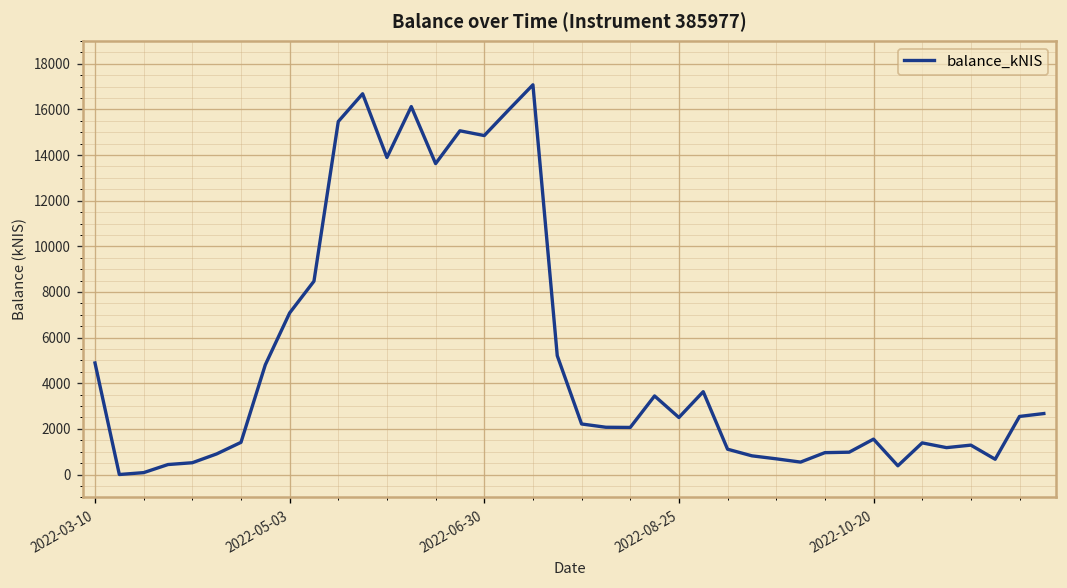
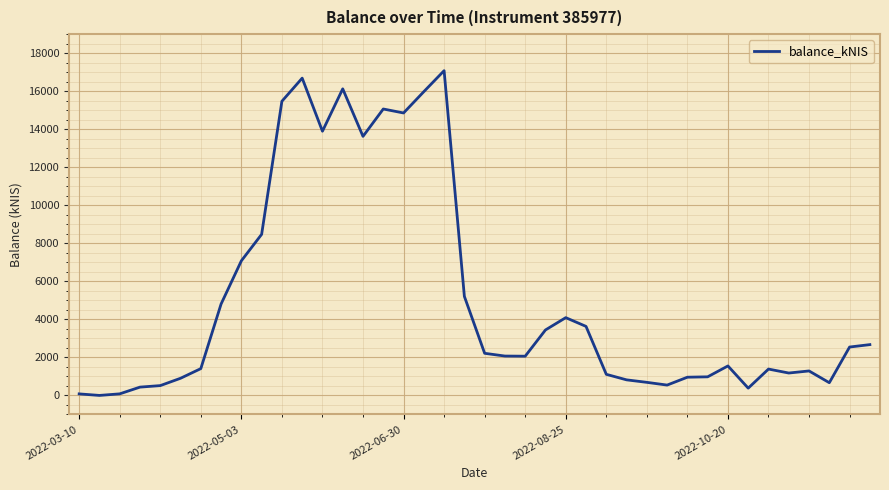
2022-03-10: 4900 -> 100
2022-08-25: 2500 -> 4100
